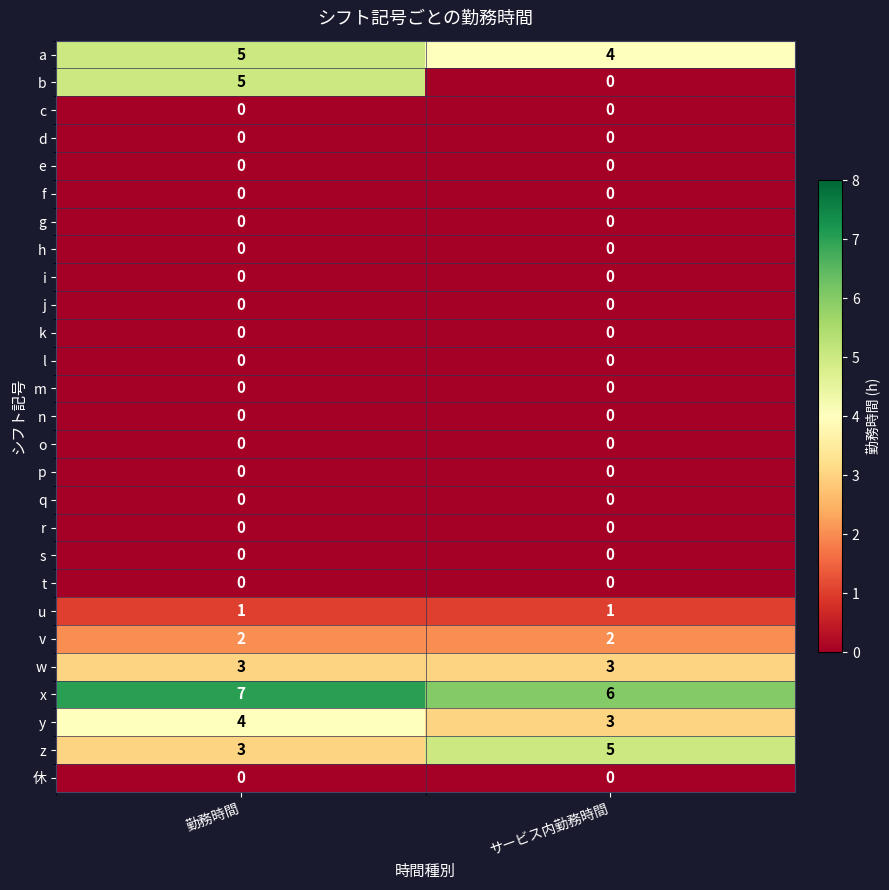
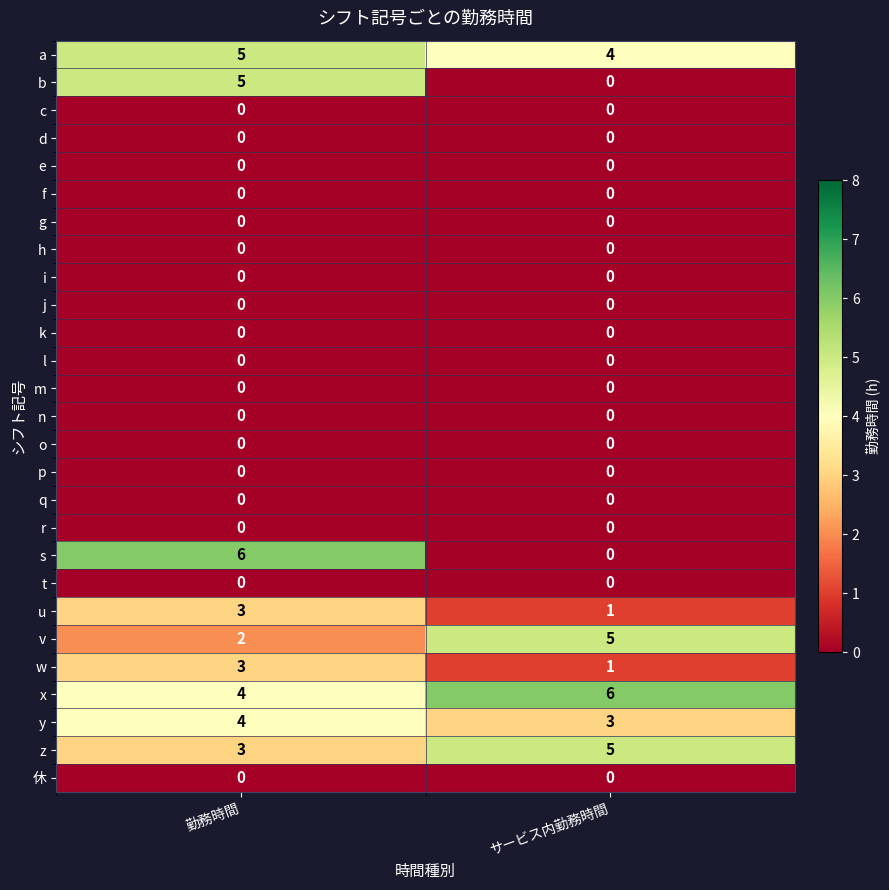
s, 勤務時間: 0 -> 6
u, 勤務時間: 1 -> 3
v, サービス内勤務時間: 2 -> 5
w, サービス内勤務時間: 3 -> 1
x, 勤務時間: 7 -> 4
